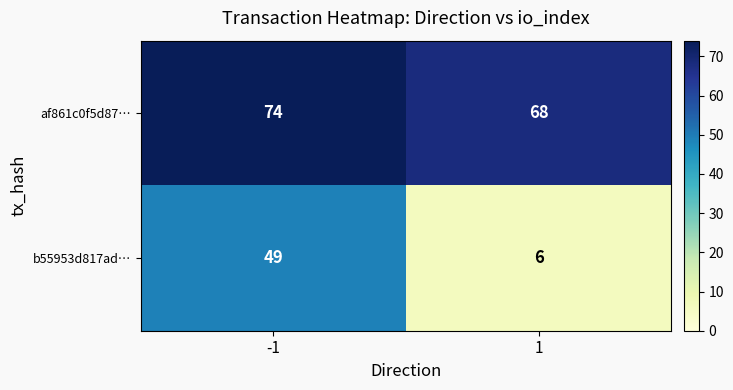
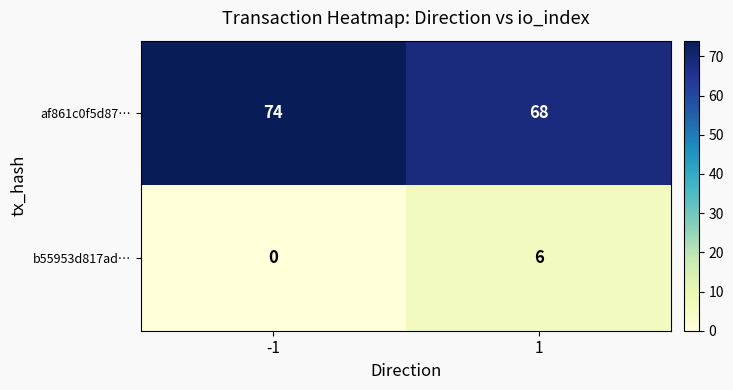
b55953d817ad…, -1: 49 -> 0
